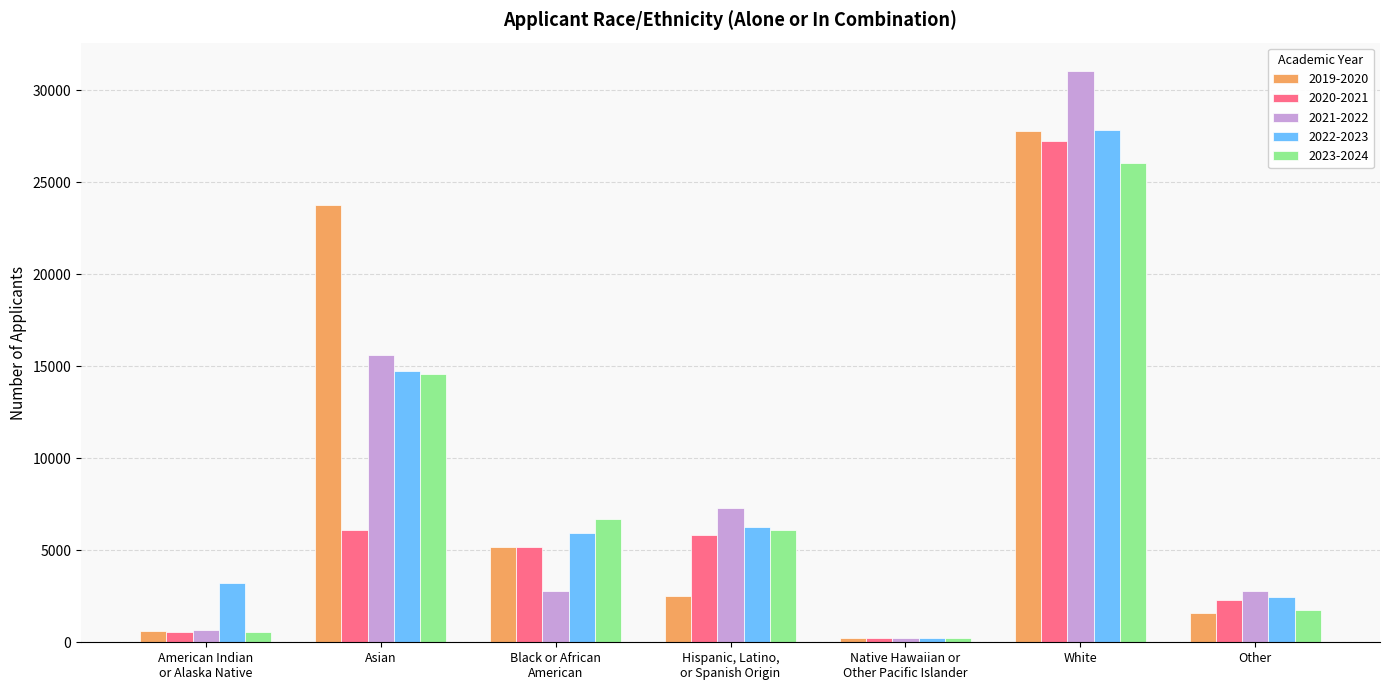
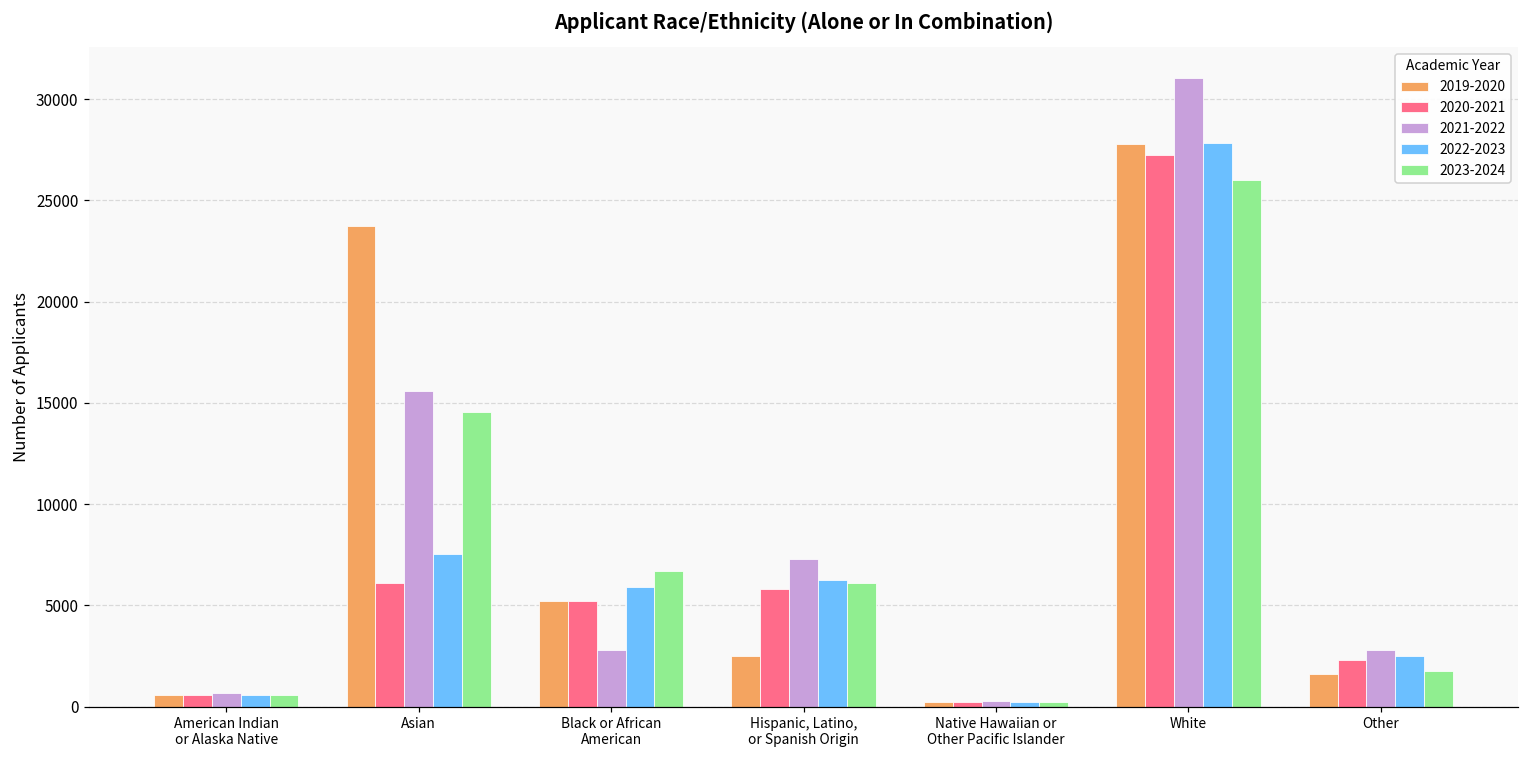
2022-2023, American Indian or Alaska Native: 3200 -> 600
2022-2023, Asian: 14800 -> 7500
